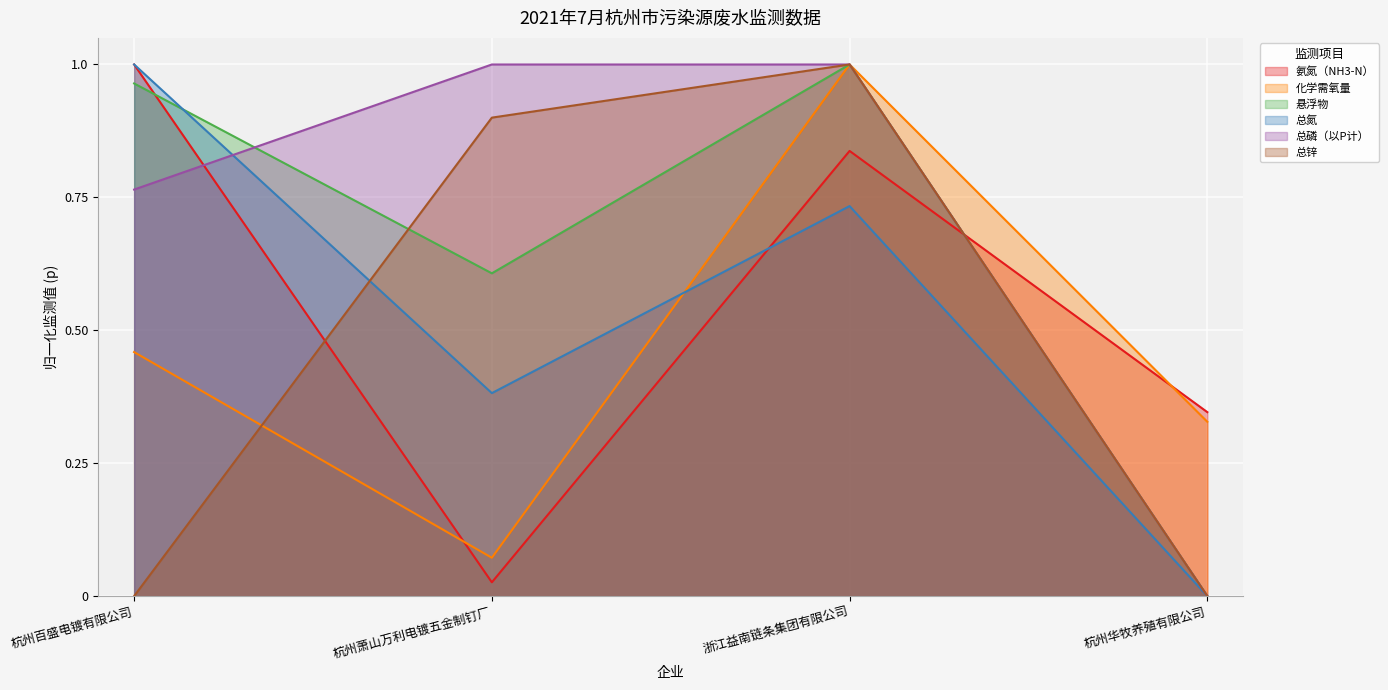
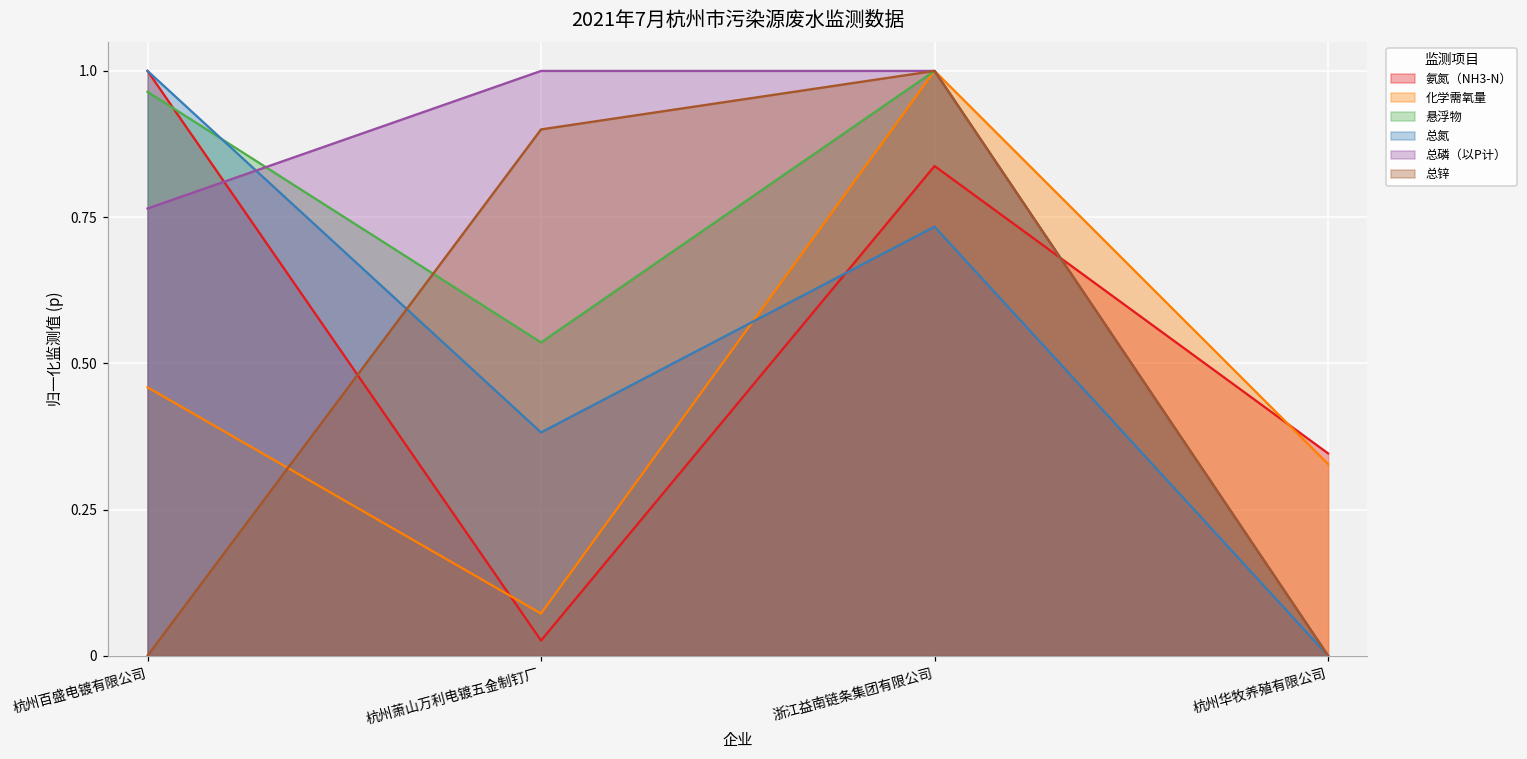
悬浮物, 杭州萧山万利电镀五金制钉厂: 0.61 -> 0.54
